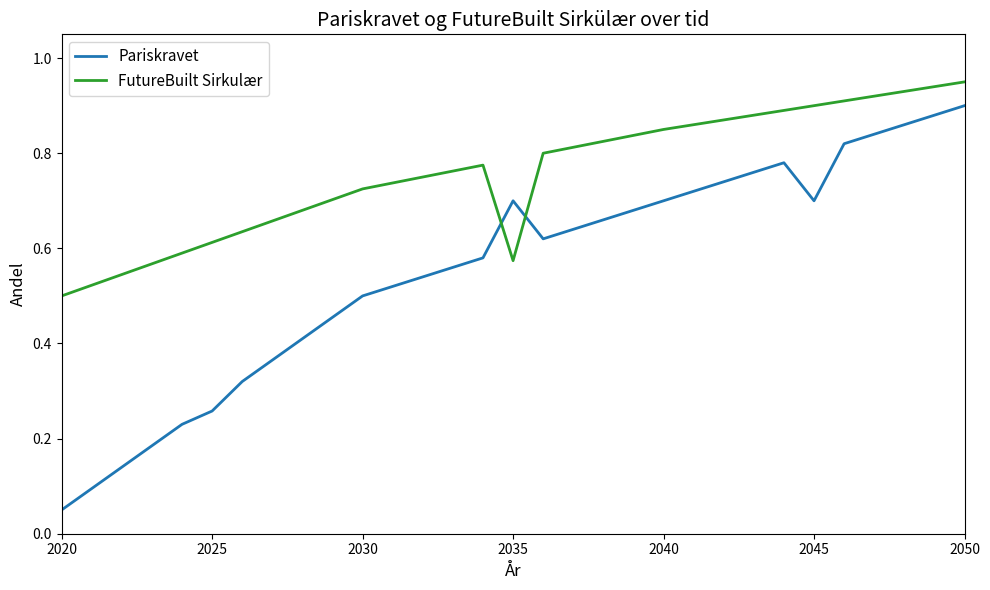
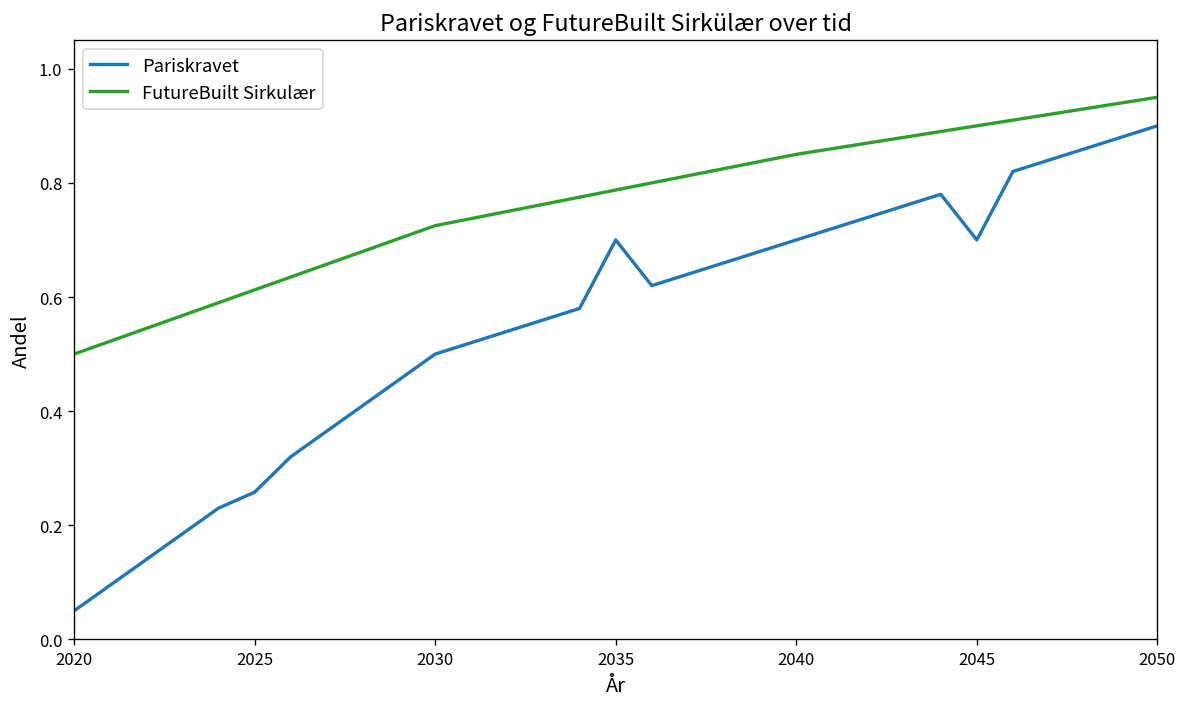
FutureBuilt Sirkulær, 2035: 0.57 -> 0.79
